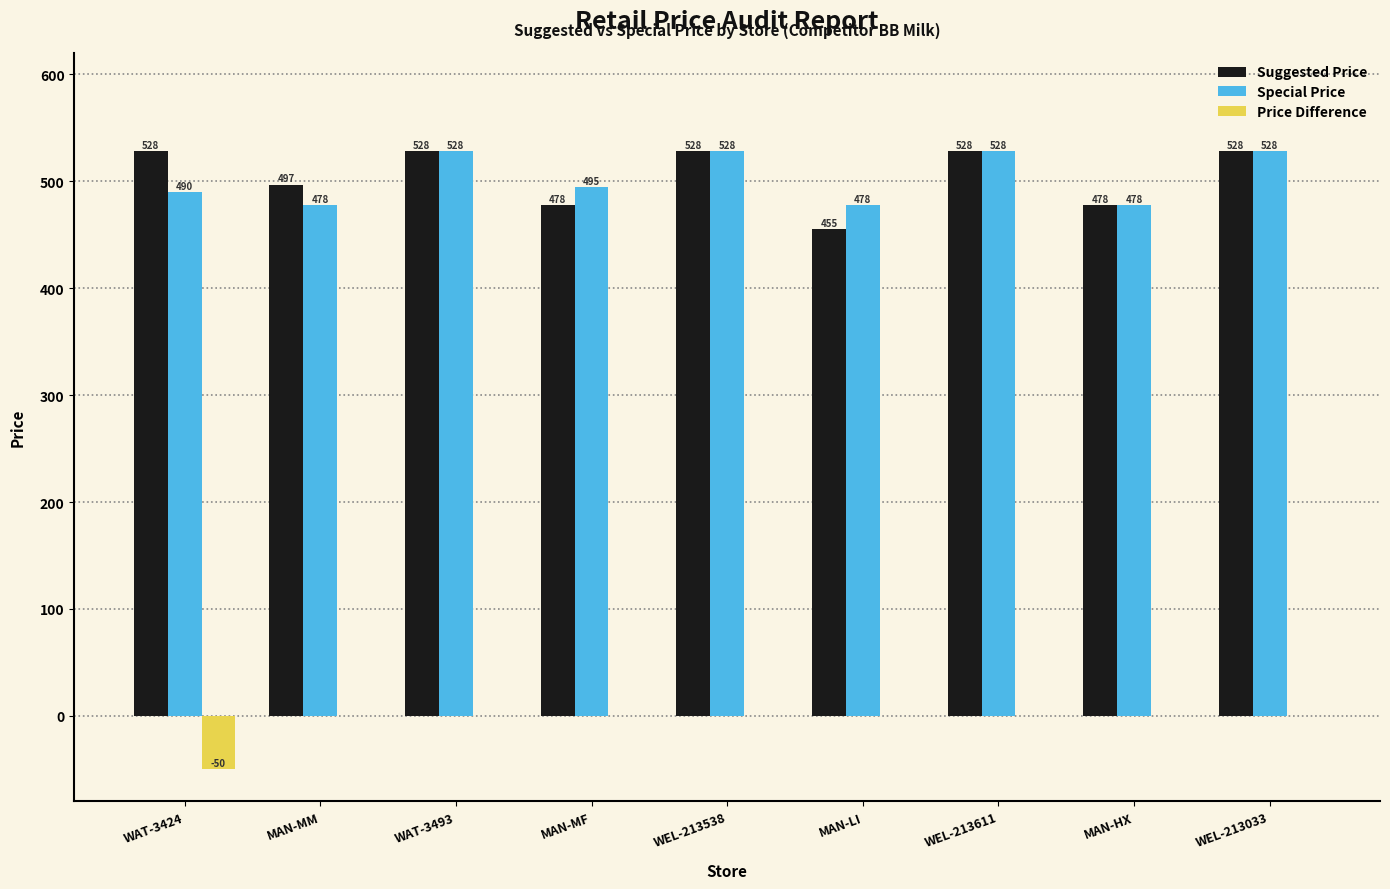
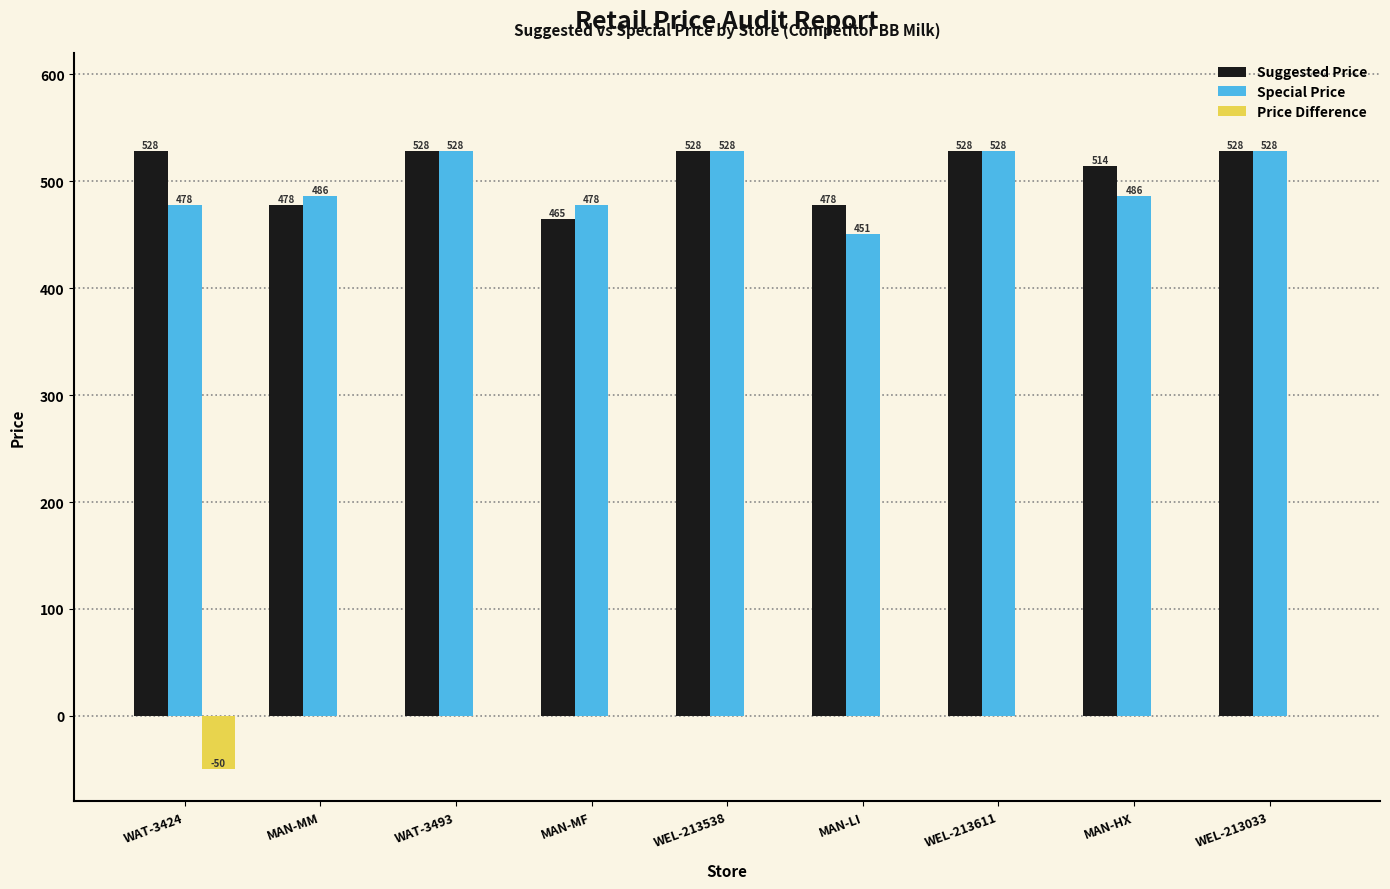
Special Price, WAT-3424: 490 -> 478
Suggested Price, MAN-MM: 497 -> 478
Special Price, MAN-MM: 478 -> 486
Suggested Price, MAN-MF: 478 -> 465
Special Price, MAN-MF: 495 -> 478
Suggested Price, MAN-LI: 455 -> 478
Special Price, MAN-LI: 478 -> 451
Suggested Price, MAN-HX: 478 -> 514
Special Price, MAN-HX: 478 -> 486
